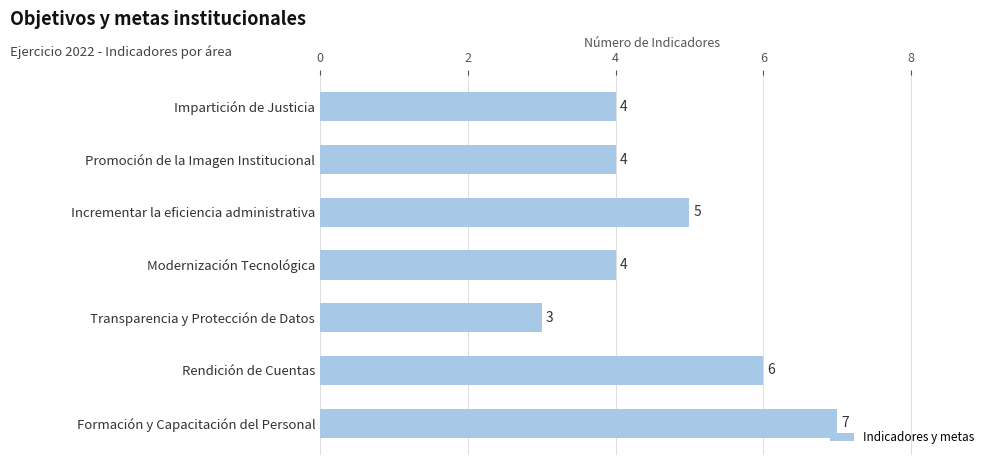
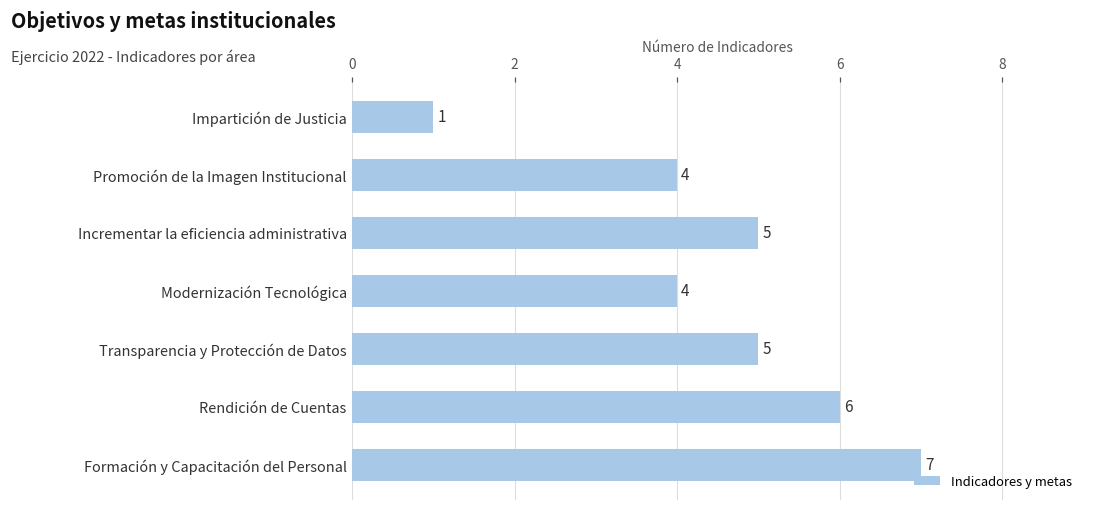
Impartición de Justicia: 4 -> 1
Transparencia y Protección de Datos: 3 -> 5
